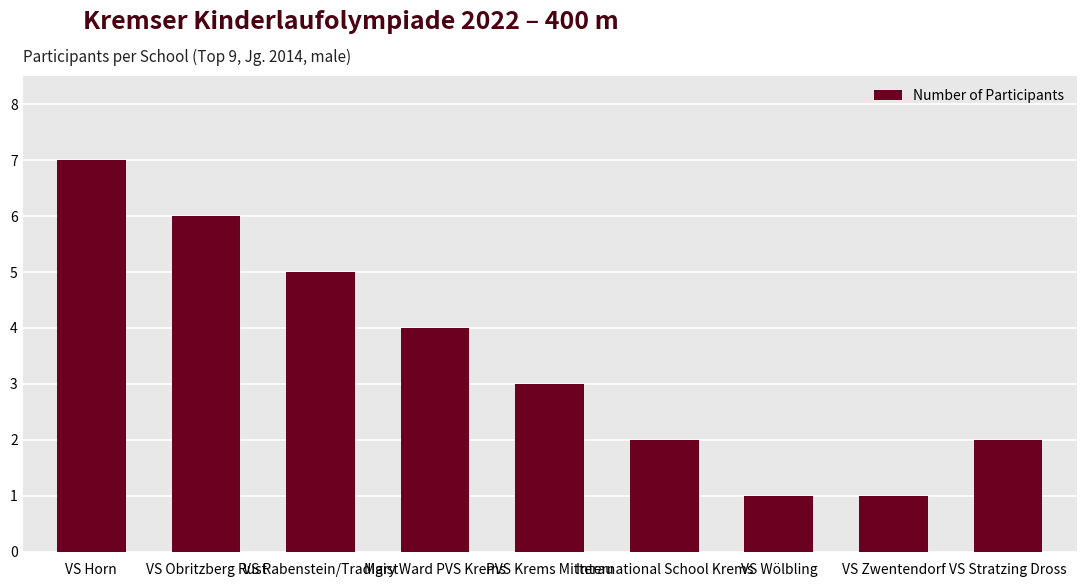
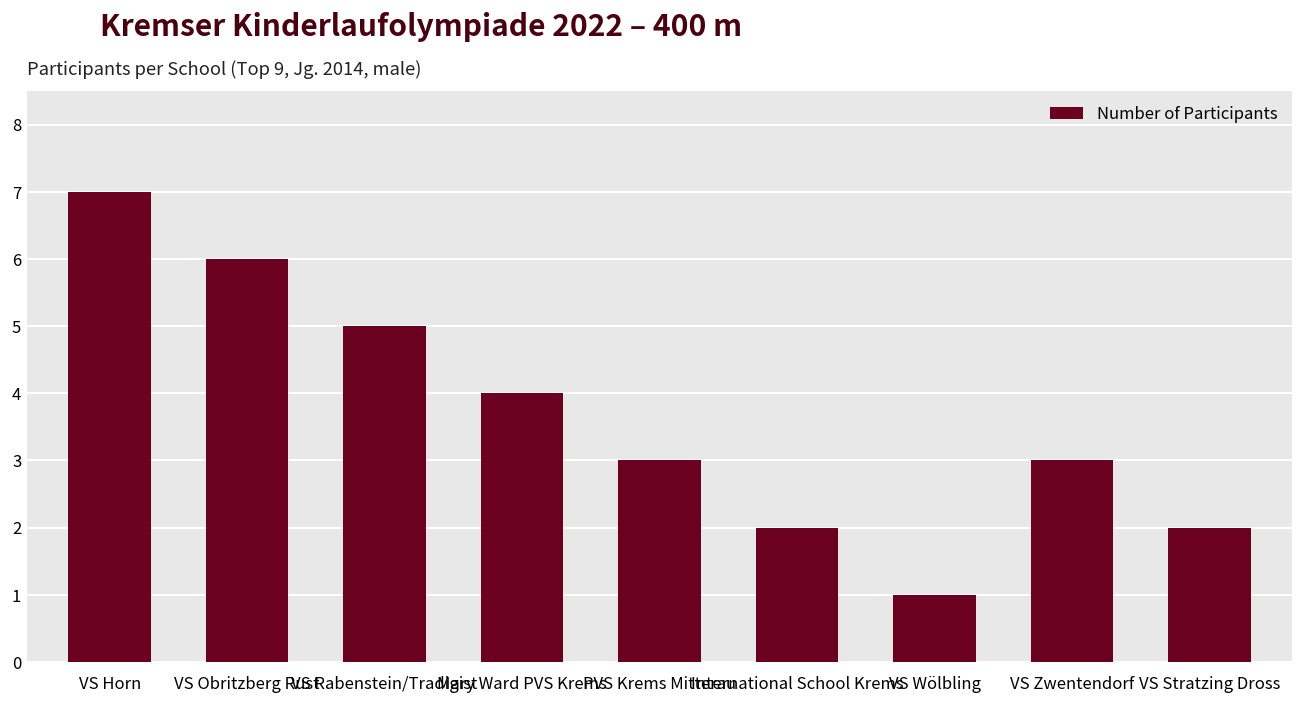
VS Zwentendorf: 1 -> 3
